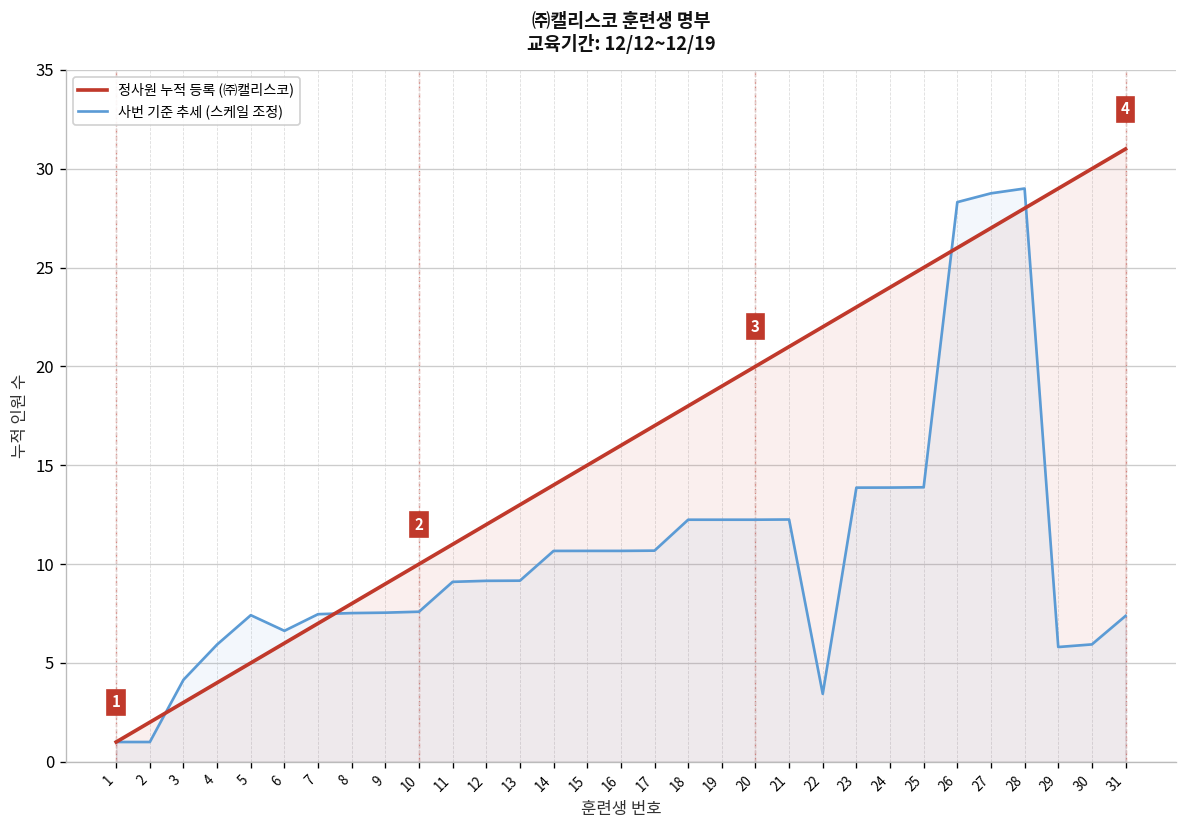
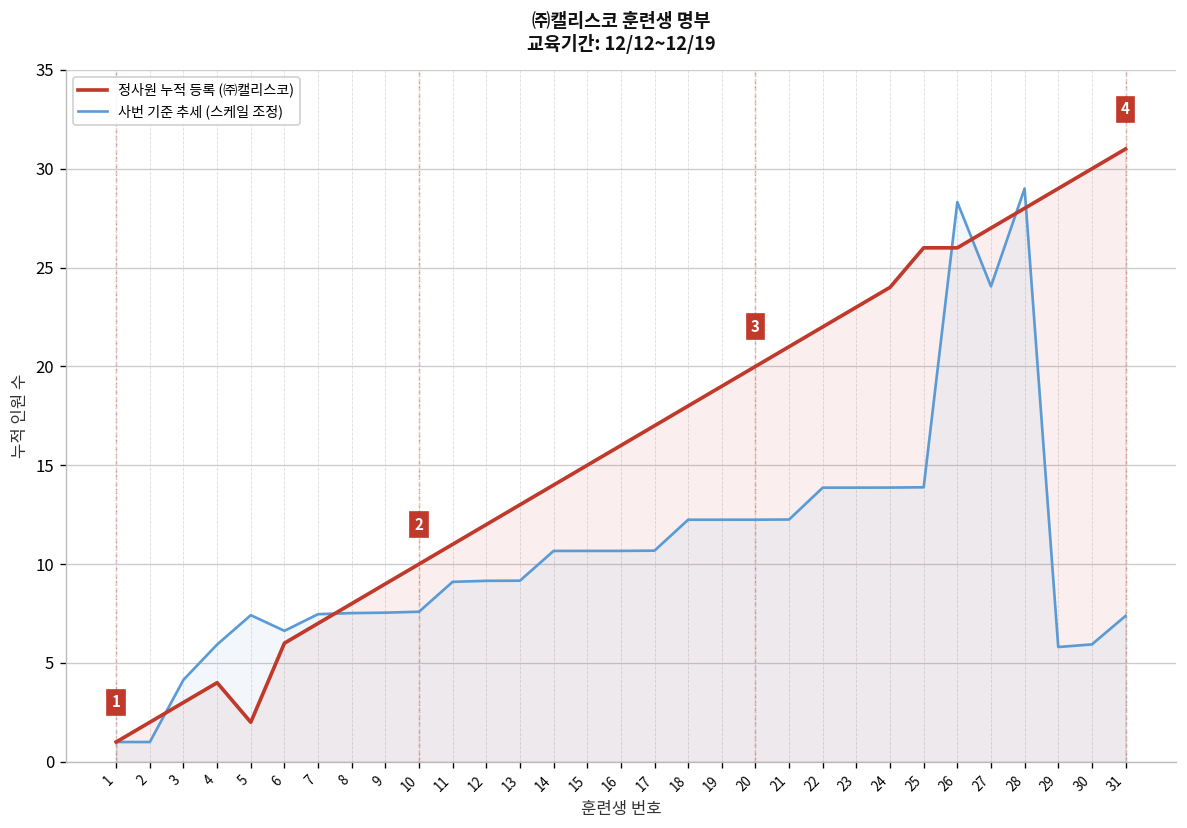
정사원 누적 등록 (㈜캘리스코), 5: 5 -> 2
사번 기준 추세 (스케일 조정), 22: 3.4 -> 13.9
정사원 누적 등록 (㈜캘리스코), 25: 25 -> 26
사번 기준 추세 (스케일 조정), 27: 28.8 -> 24.0
